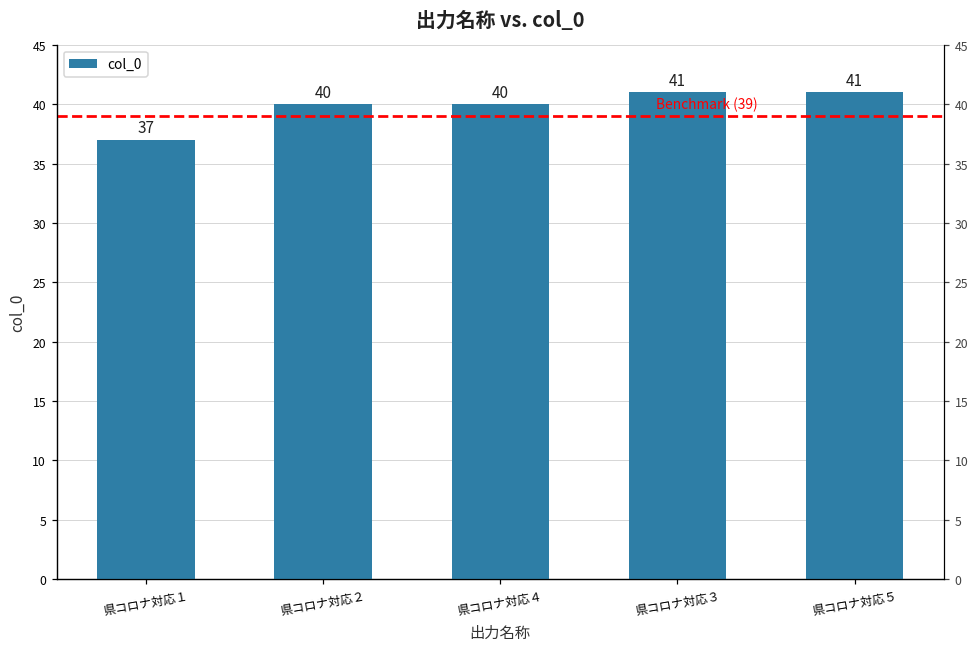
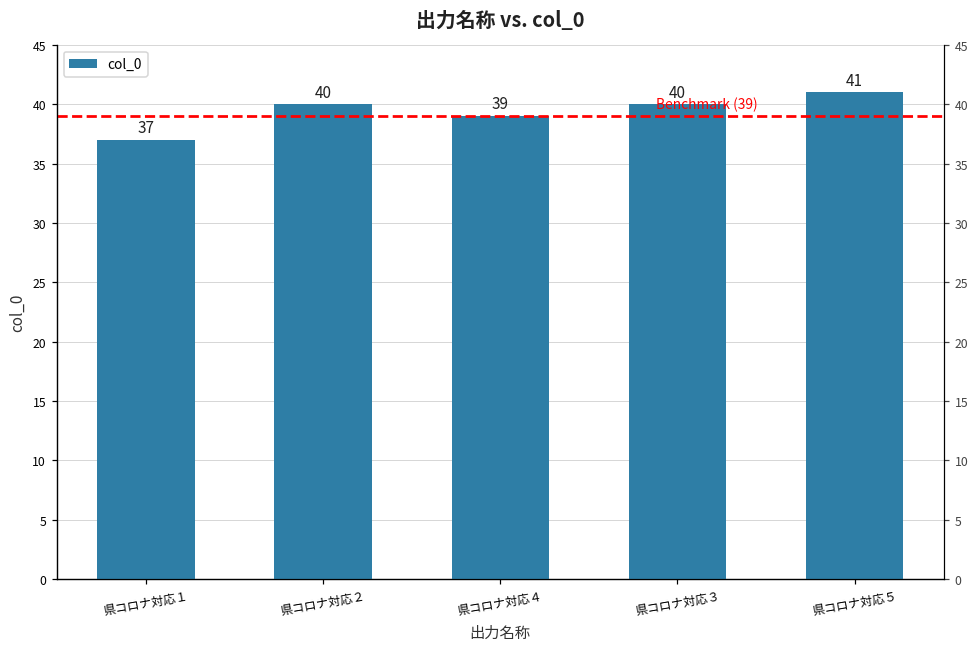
県コロナ対応４: 40 -> 39
県コロナ対応３: 41 -> 40
